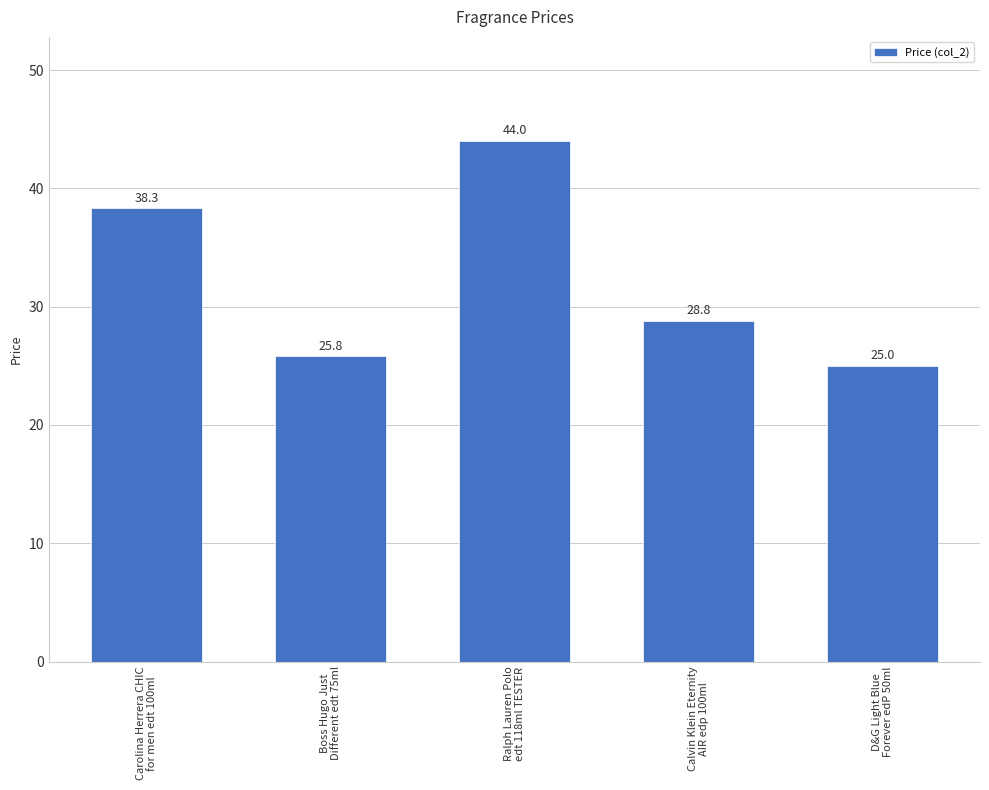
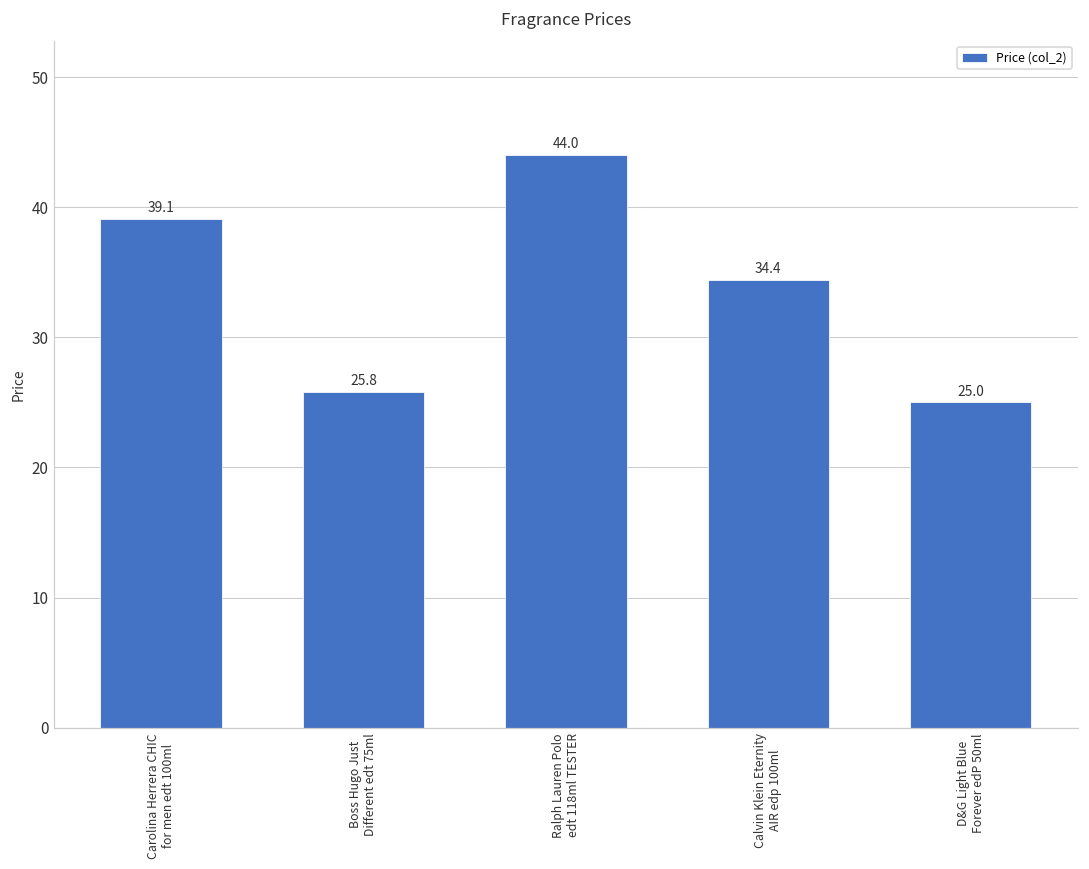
Carolina Herrera CHIC for men edt 100ml: 38.3 -> 39.1
Calvin Klein Eternity AIR edp 100ml: 28.8 -> 34.4
